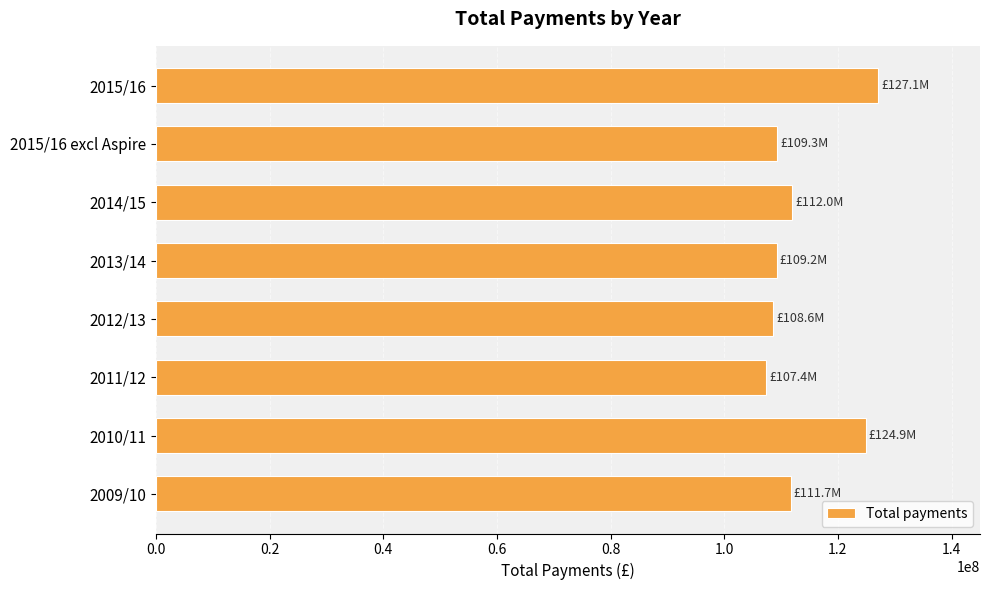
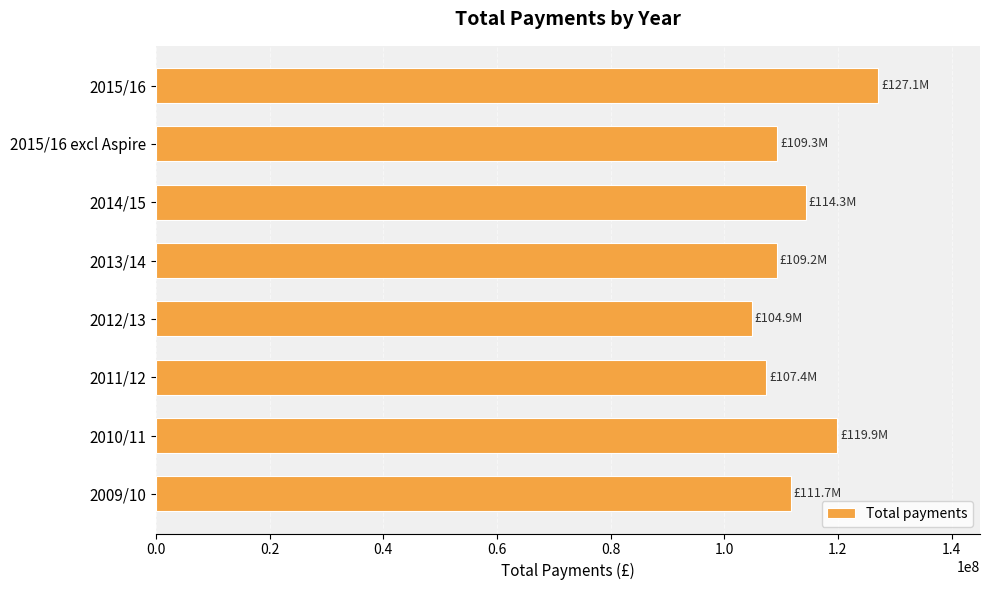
2014/15: £112.0M -> £114.3M
2012/13: £108.6M -> £104.9M
2010/11: £124.9M -> £119.9M
